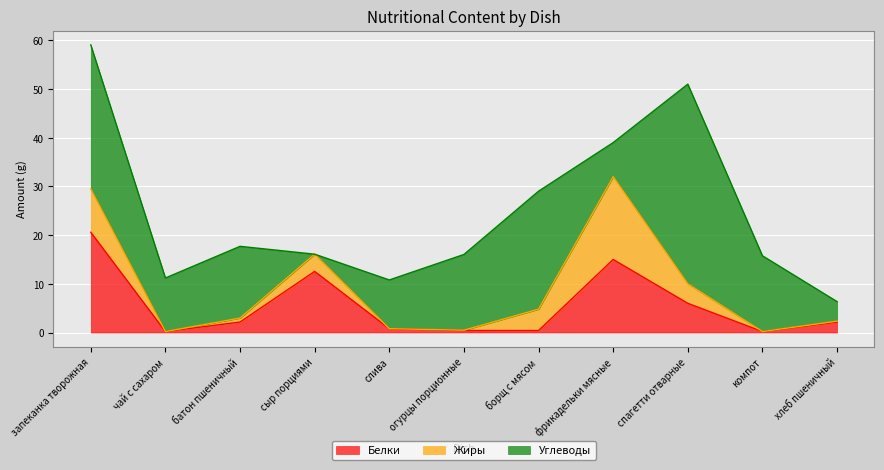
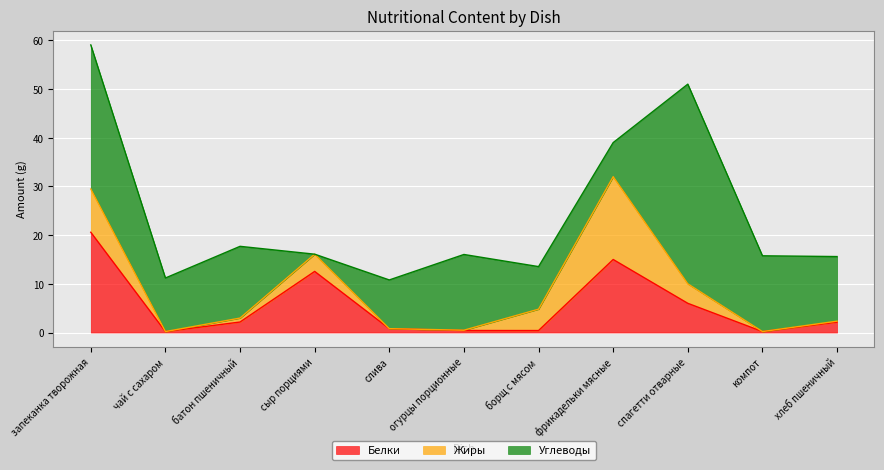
Углеводы, борщ с мясом: 24 -> 9
Углеводы, хлеб пшеничный: 4 -> 13
